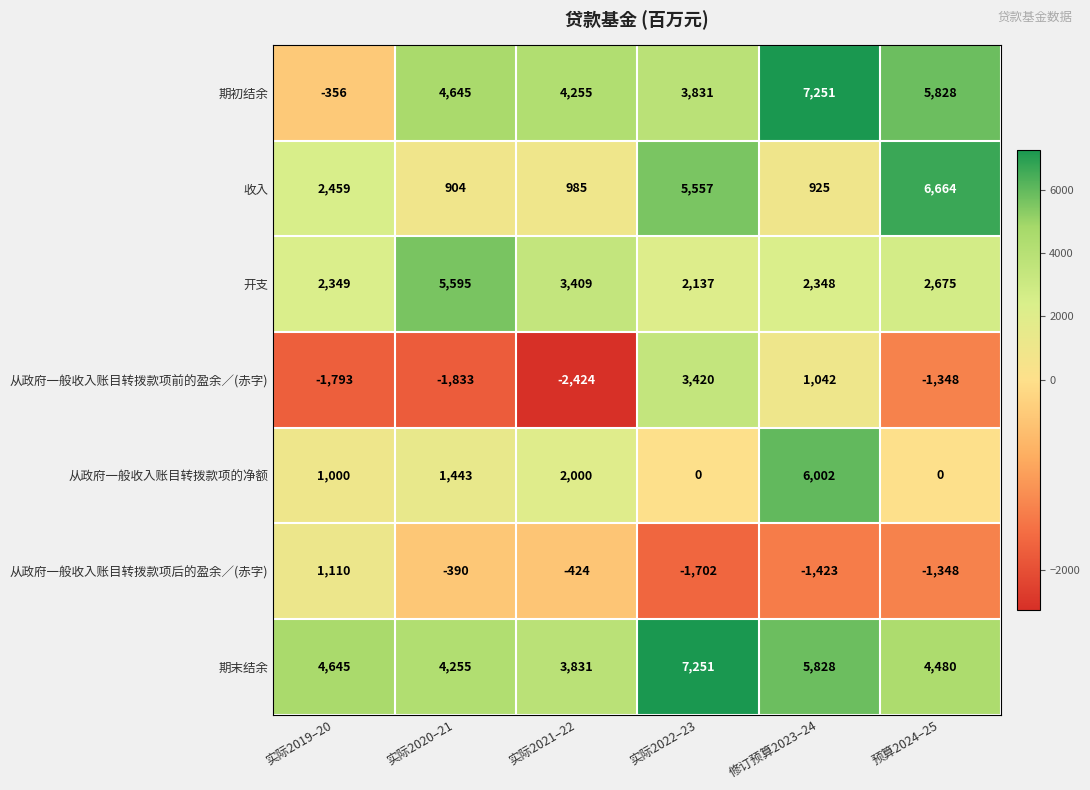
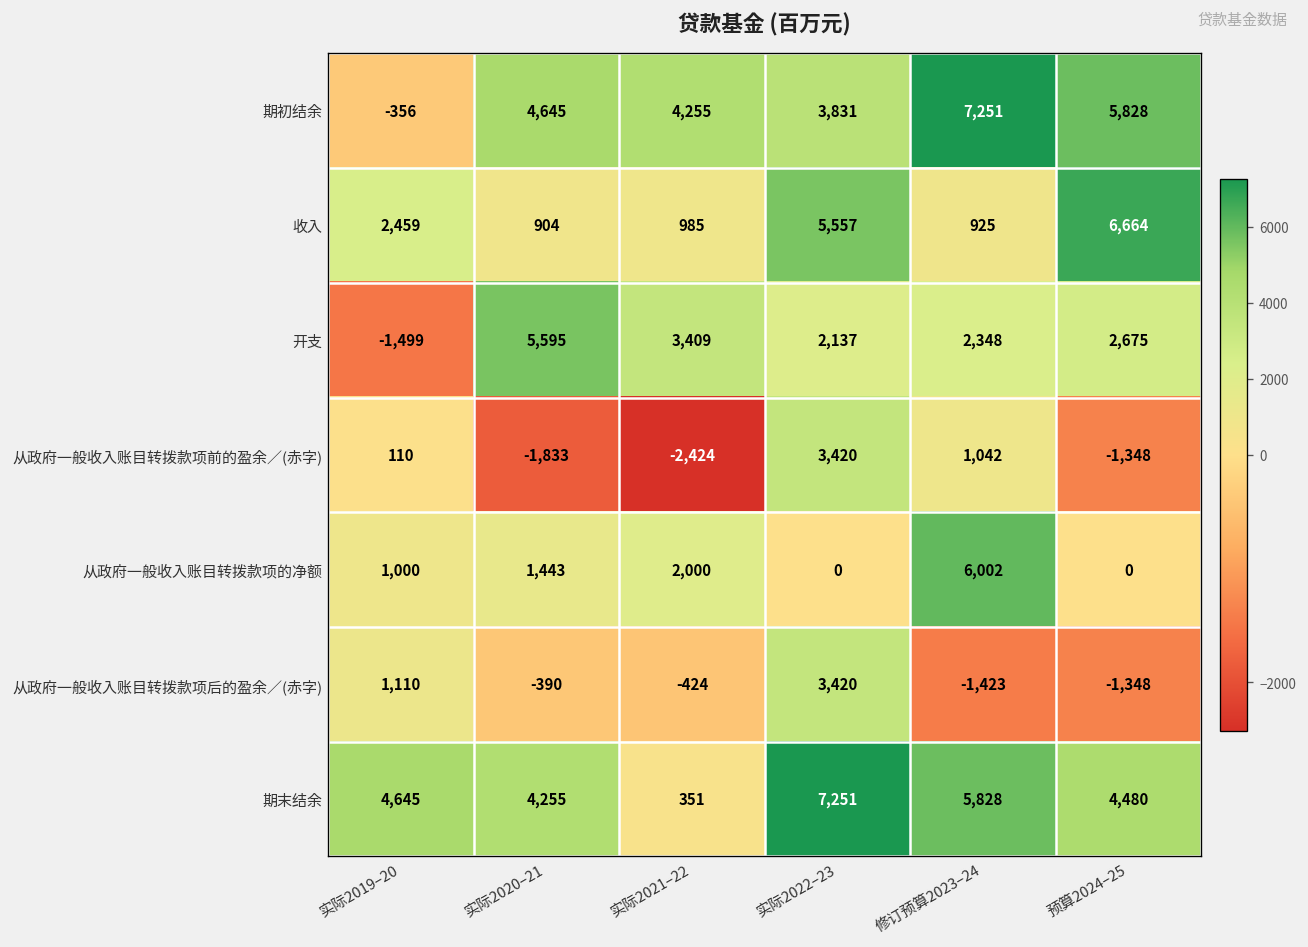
开支, 实际2019–20: 2,349 -> -1,499
从政府一般收入账目转拨款项前的盈余／(赤字), 实际2019–20: -1,793 -> 110
从政府一般收入账目转拨款项后的盈余／(赤字), 实际2022–23: -1,702 -> 3,420
期末结余, 实际2021–22: 3,831 -> 351
